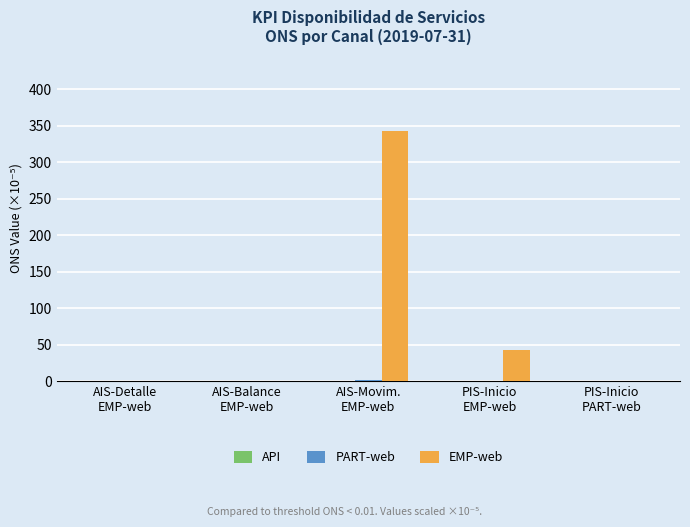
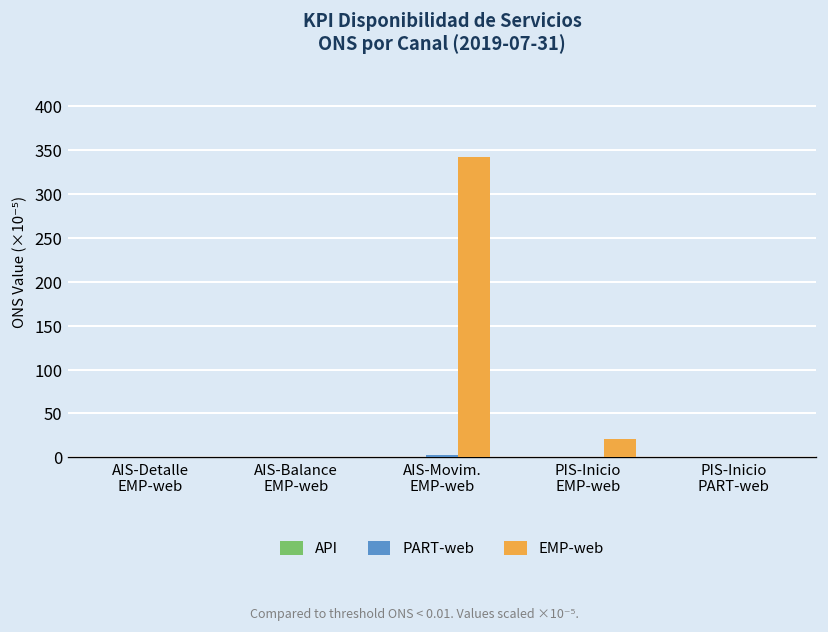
EMP-web, PIS-Inicio EMP-web: 40 -> 20
